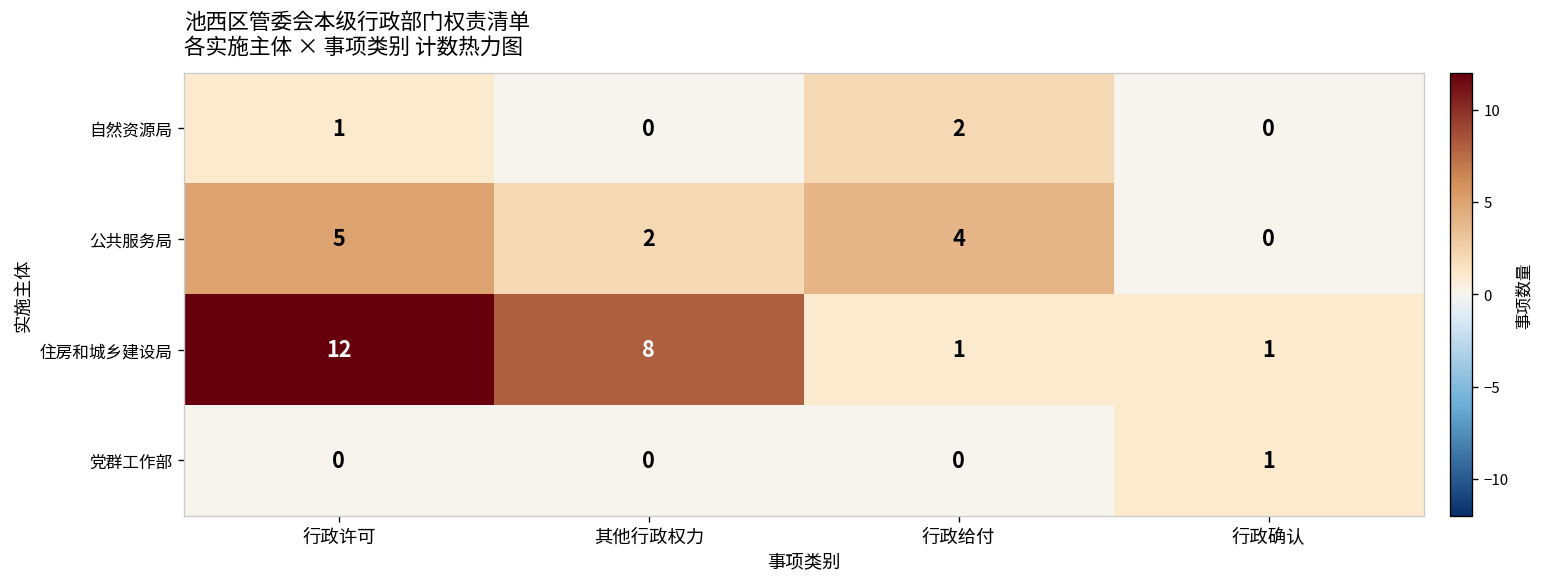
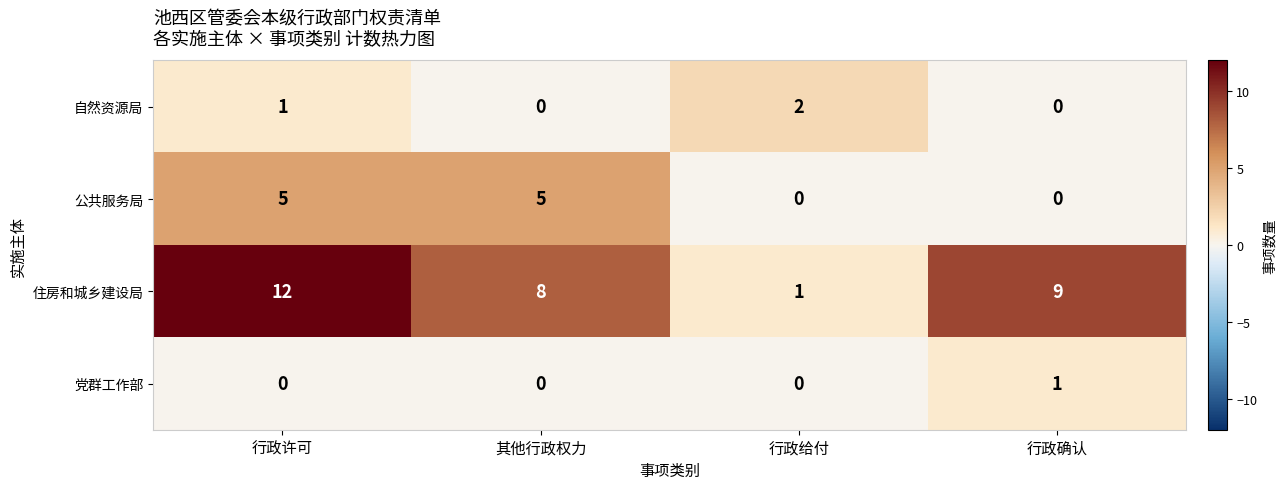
公共服务局, 其他行政权力: 2 -> 5
公共服务局, 行政给付: 4 -> 0
住房和城乡建设局, 行政确认: 1 -> 9
